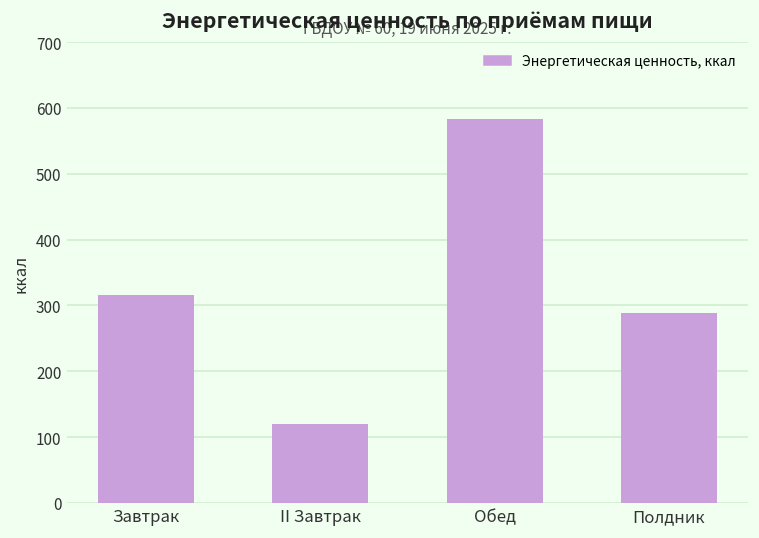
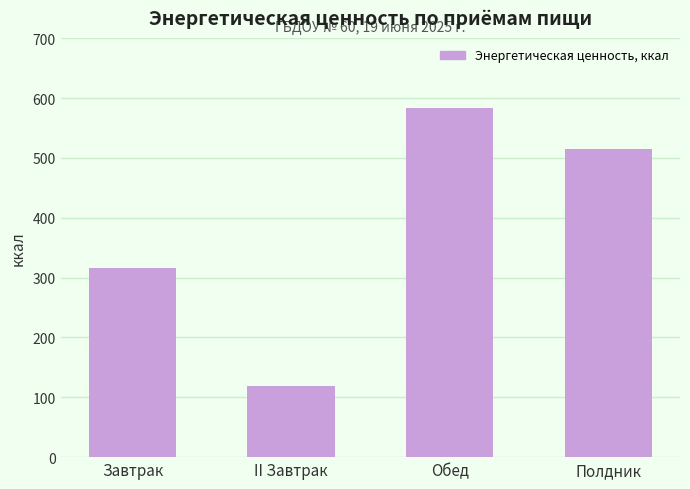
Полдник: 290 -> 510
